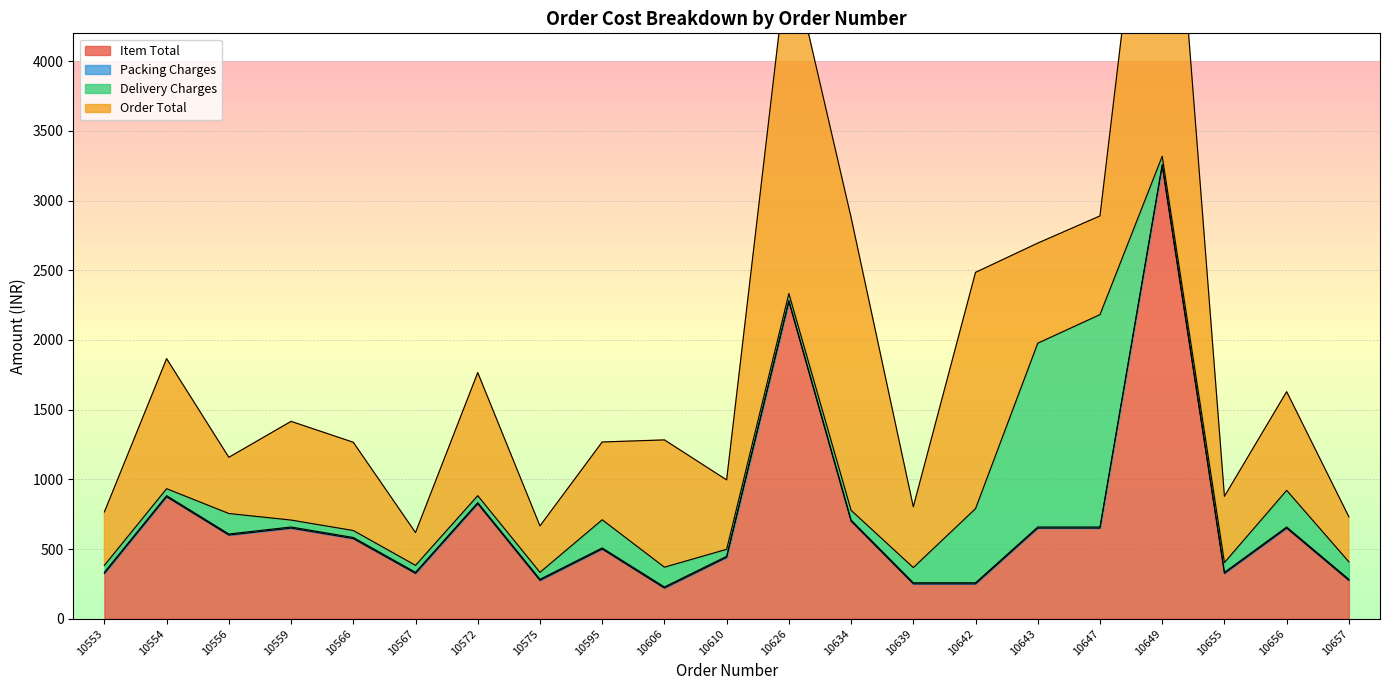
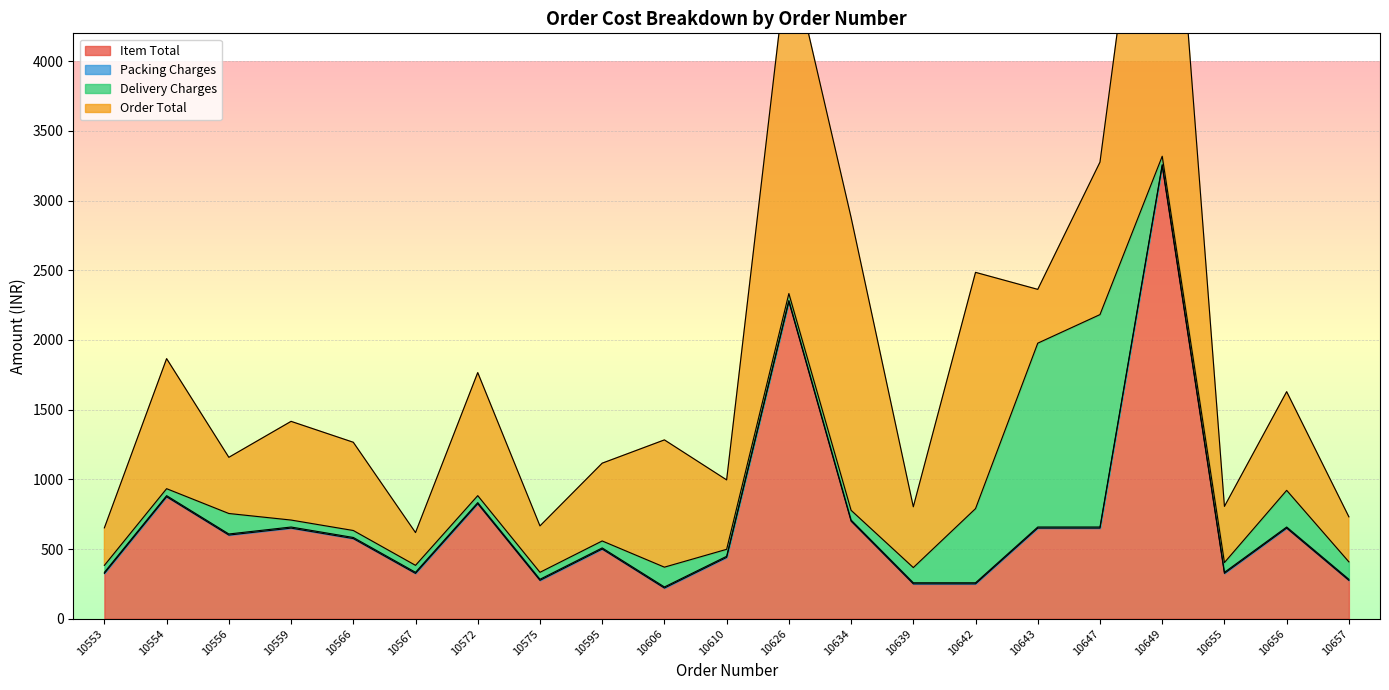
Order Total, 10553: 380 -> 270
Delivery Charges, 10595: 200 -> 50
Order Total, 10643: 720 -> 390
Order Total, 10647: 710 -> 1090
Order Total, 10655: 480 -> 400
